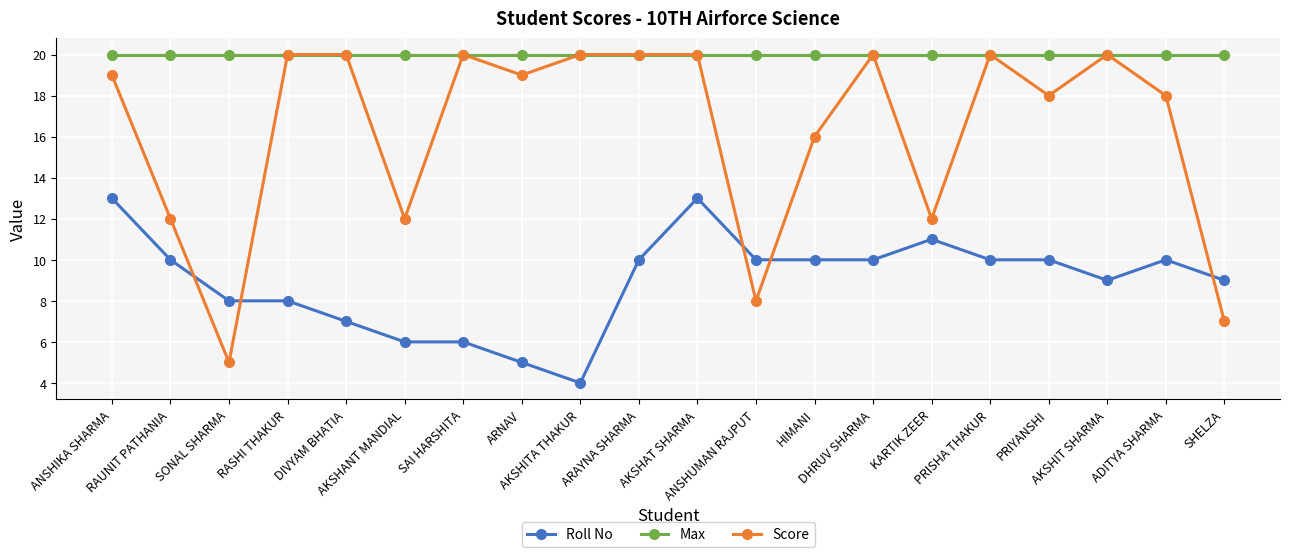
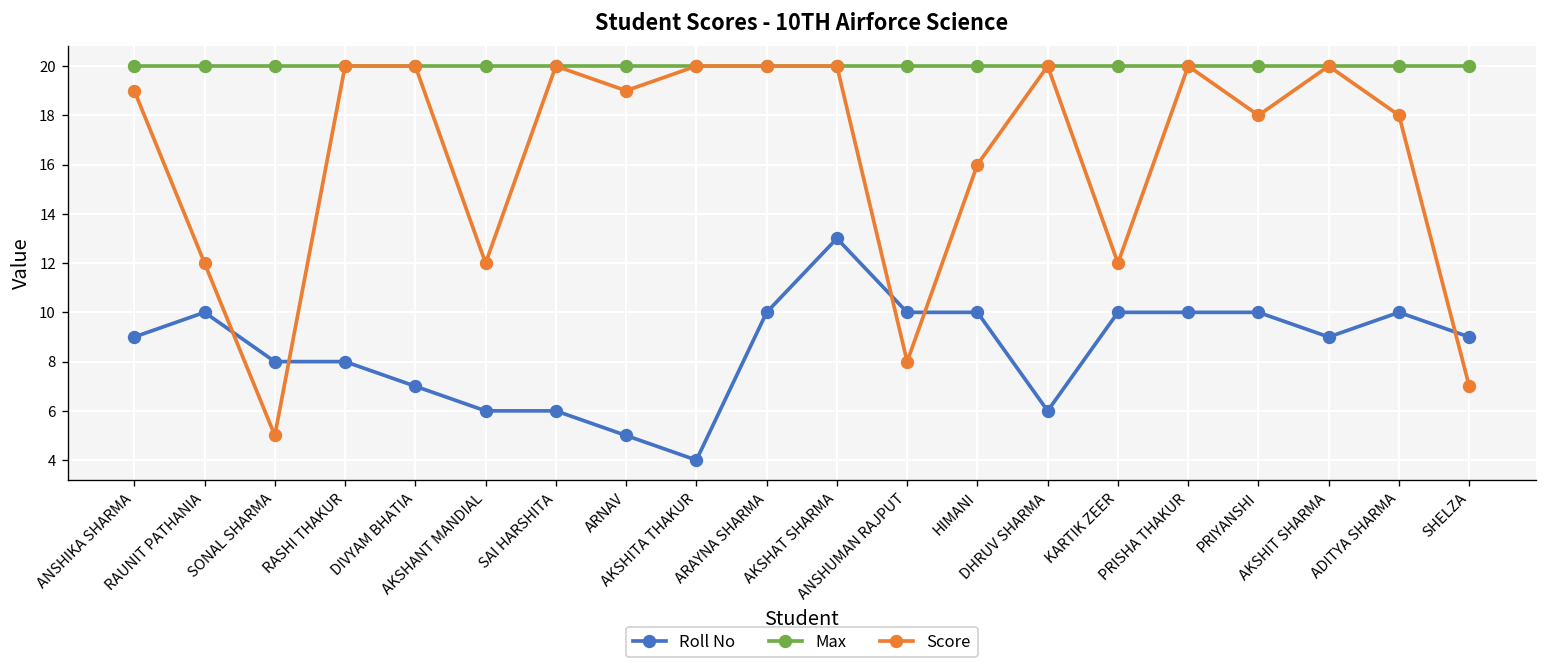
Roll No, ANSHIKA SHARMA: 13 -> 9
Roll No, DHRUV SHARMA: 10 -> 6
Roll No, KARTIK ZEER: 11 -> 10
